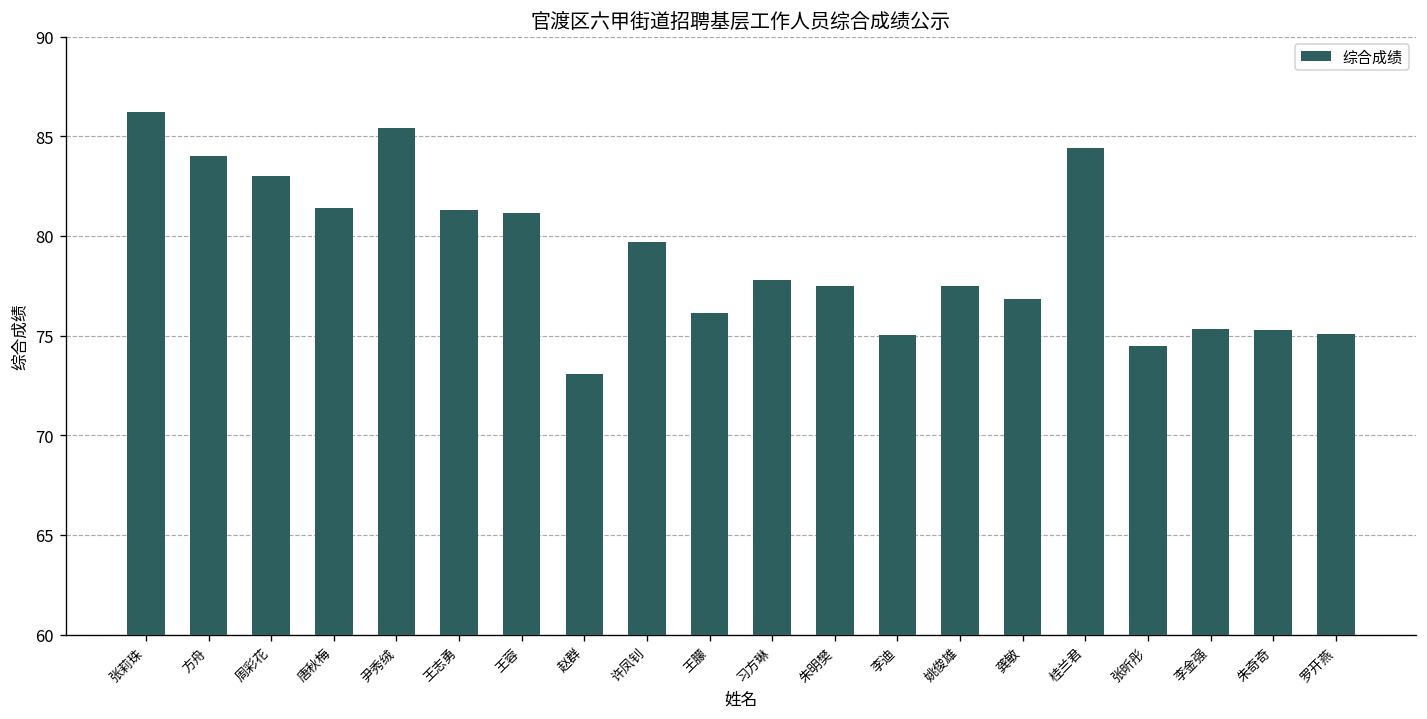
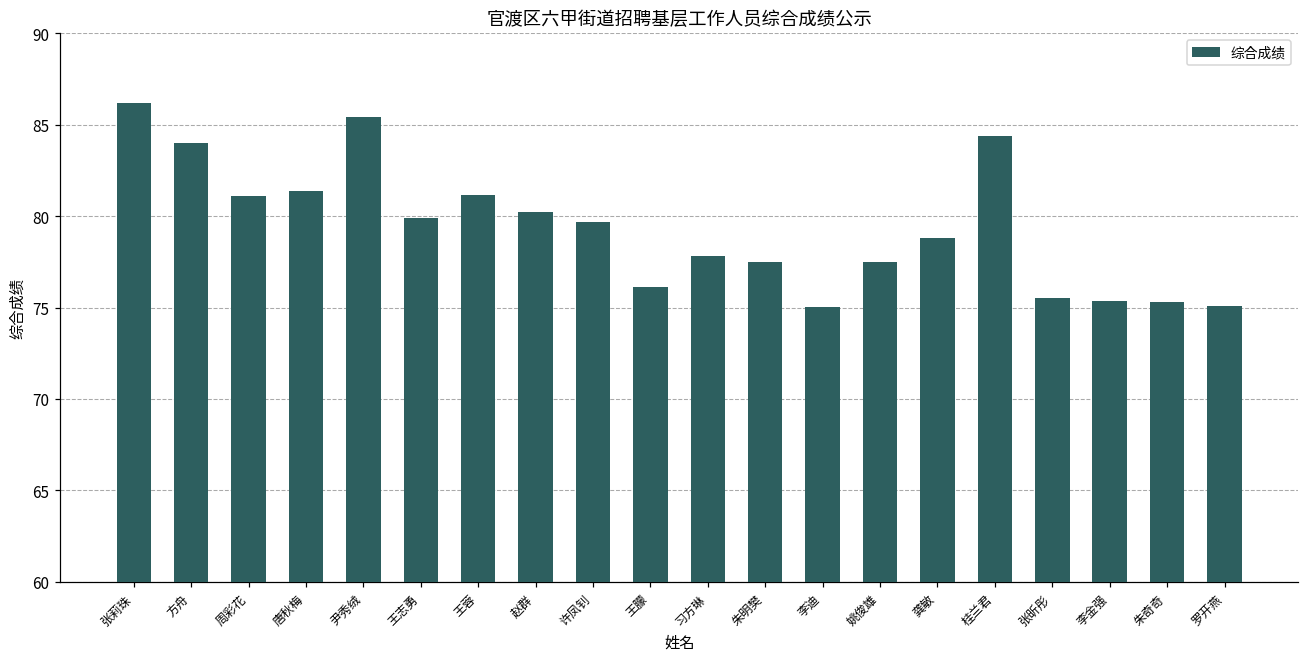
周彩花: 83.0 -> 81.1
王志勇: 81.3 -> 79.9
赵群: 73.1 -> 80.3
龚敏: 76.9 -> 78.8
张昕彤: 74.5 -> 75.5
